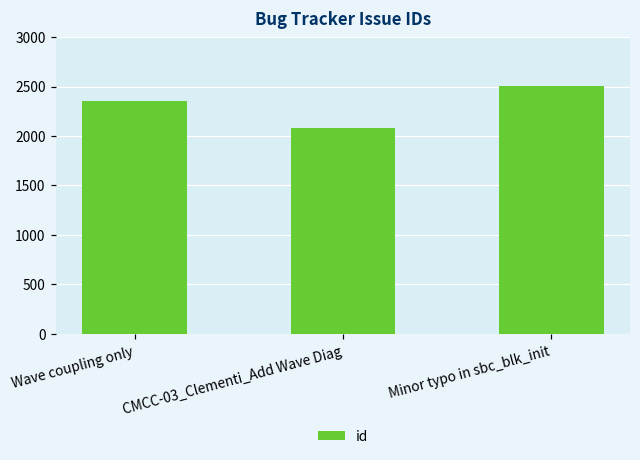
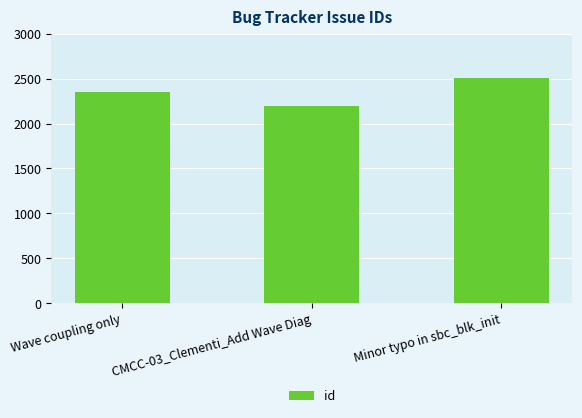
CMCC-03_Clementi_Add Wave Diag: 2100 -> 2200
